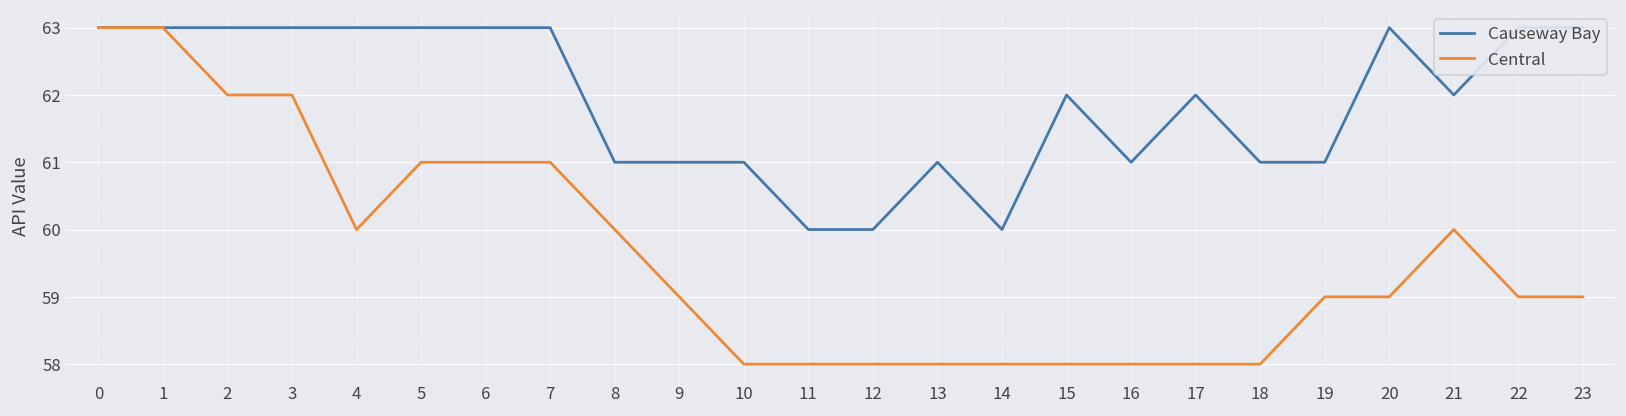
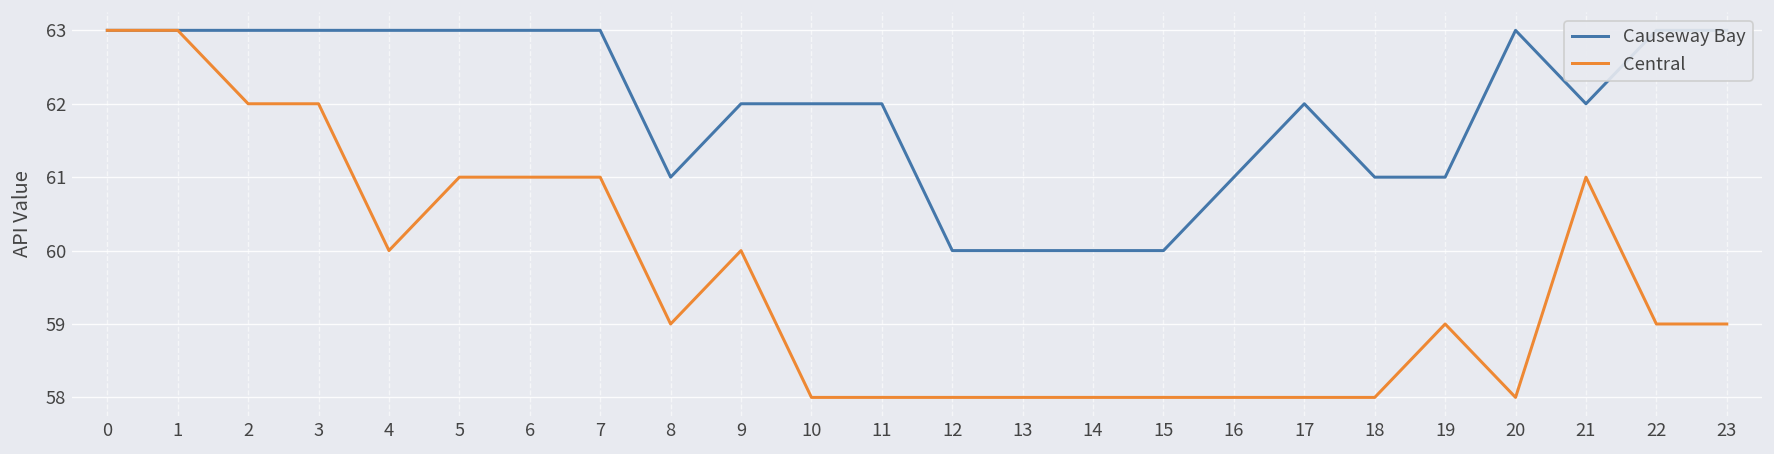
Central, 8: 60 -> 59
Causeway Bay, 9: 61 -> 62
Central, 9: 59 -> 60
Causeway Bay, 10: 61 -> 62
Causeway Bay, 11: 60 -> 62
Causeway Bay, 13: 61 -> 60
Causeway Bay, 15: 62 -> 60
Central, 20: 59 -> 58
Central, 21: 60 -> 61
